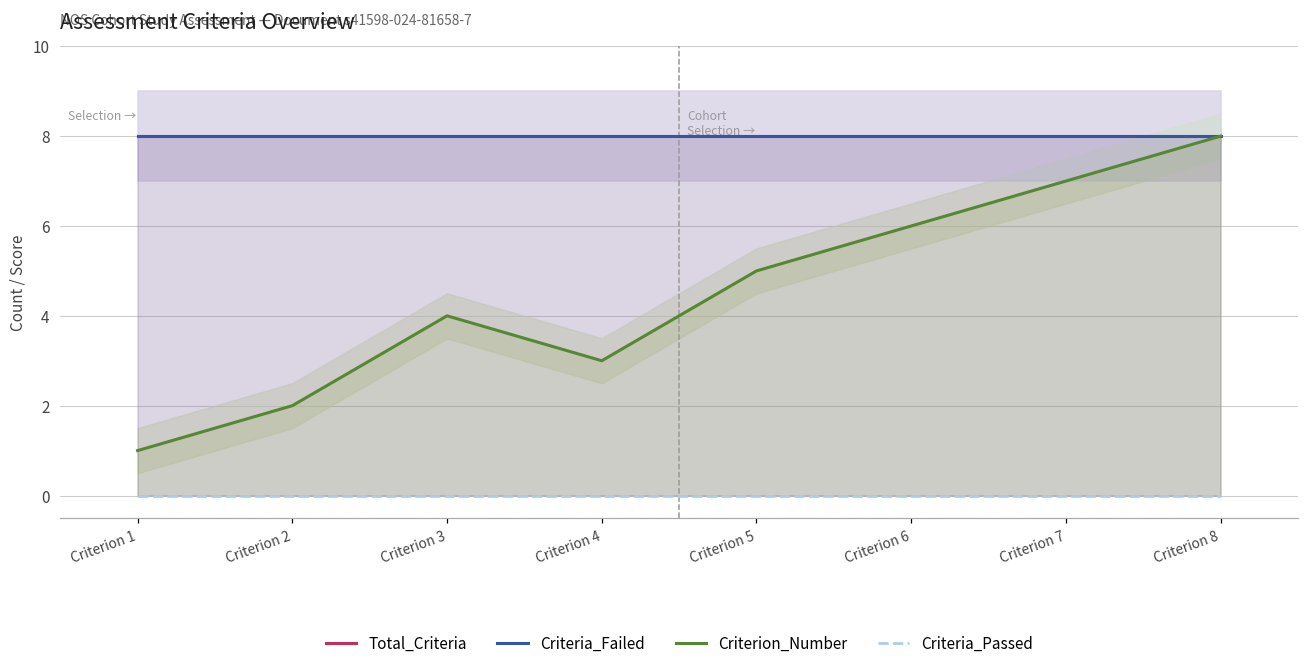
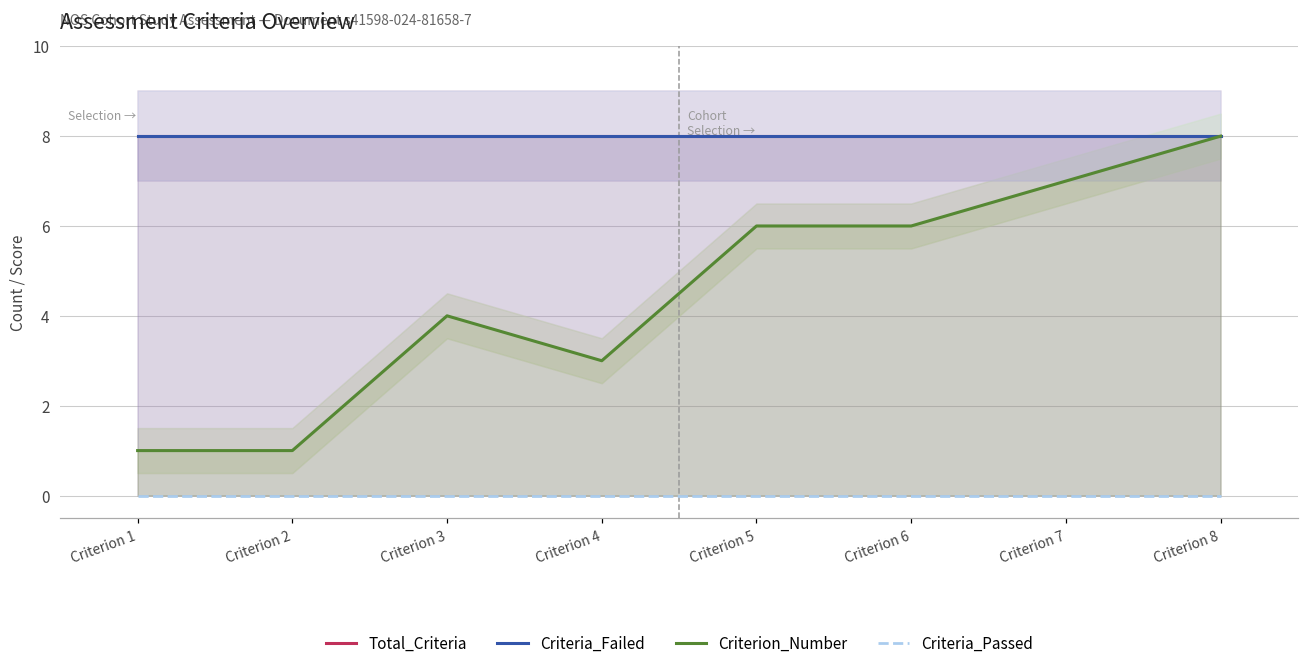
Criterion_Number, Criterion 2: 2 -> 1
Criterion_Number, Criterion 5: 5 -> 6
